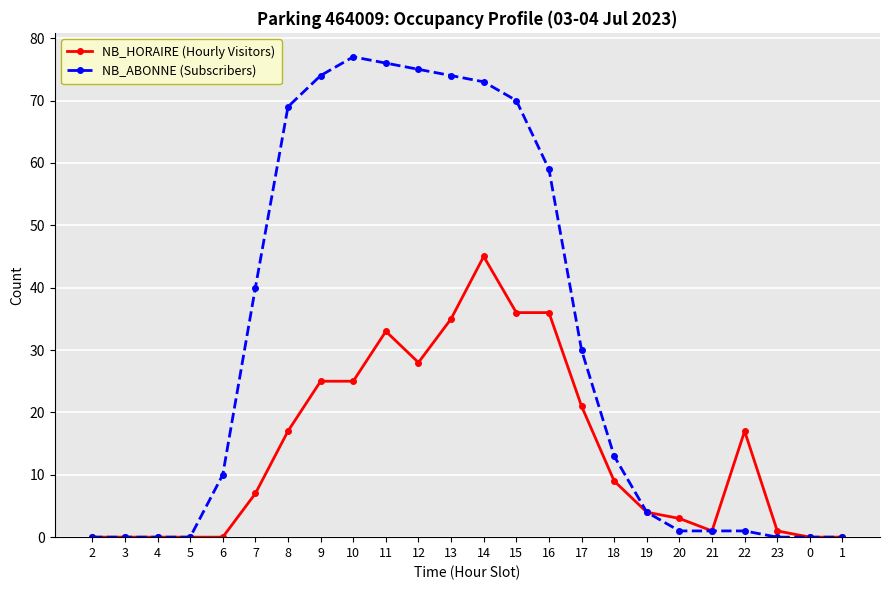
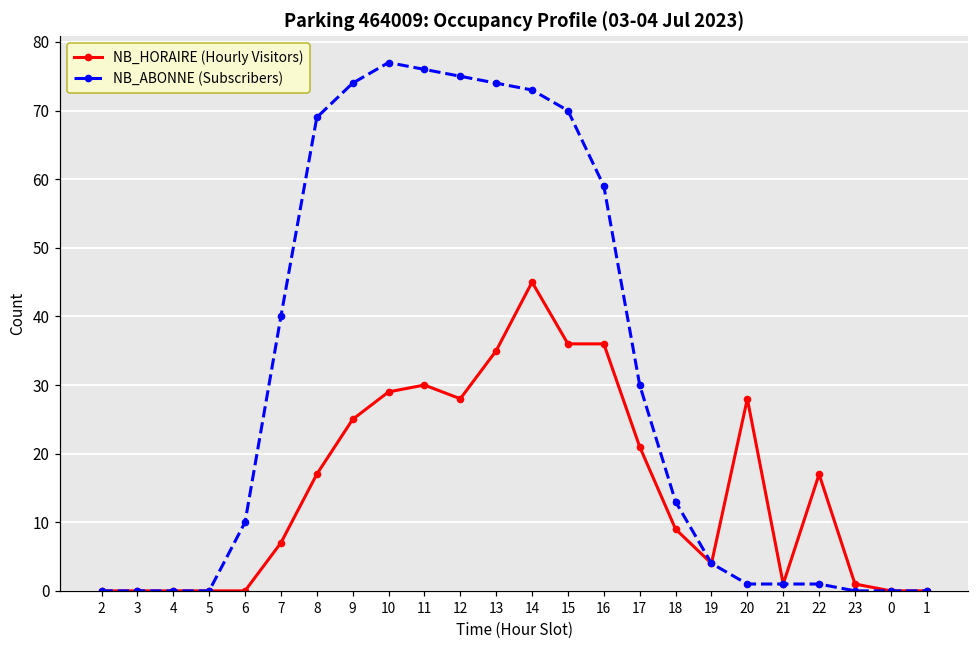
NB_HORAIRE (Hourly Visitors), 10: 25 -> 29
NB_HORAIRE (Hourly Visitors), 11: 33 -> 30
NB_HORAIRE (Hourly Visitors), 20: 3 -> 28
